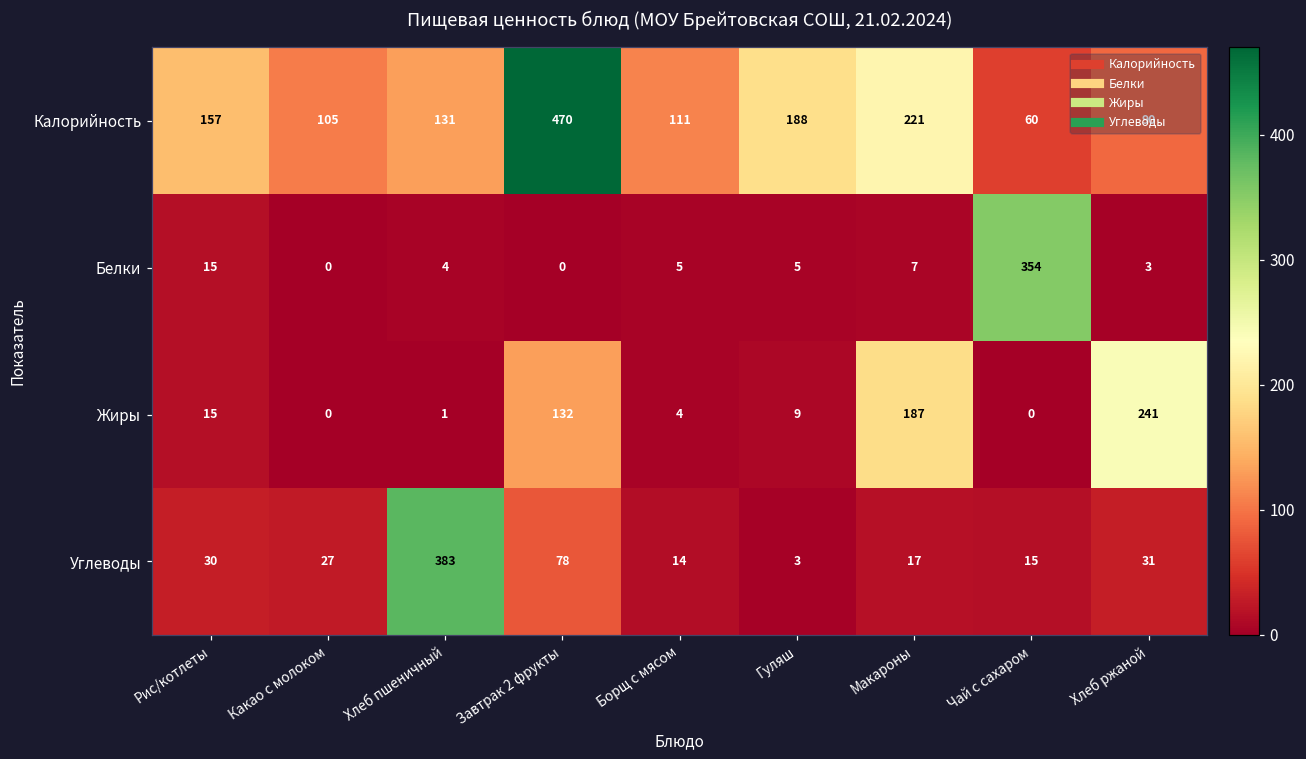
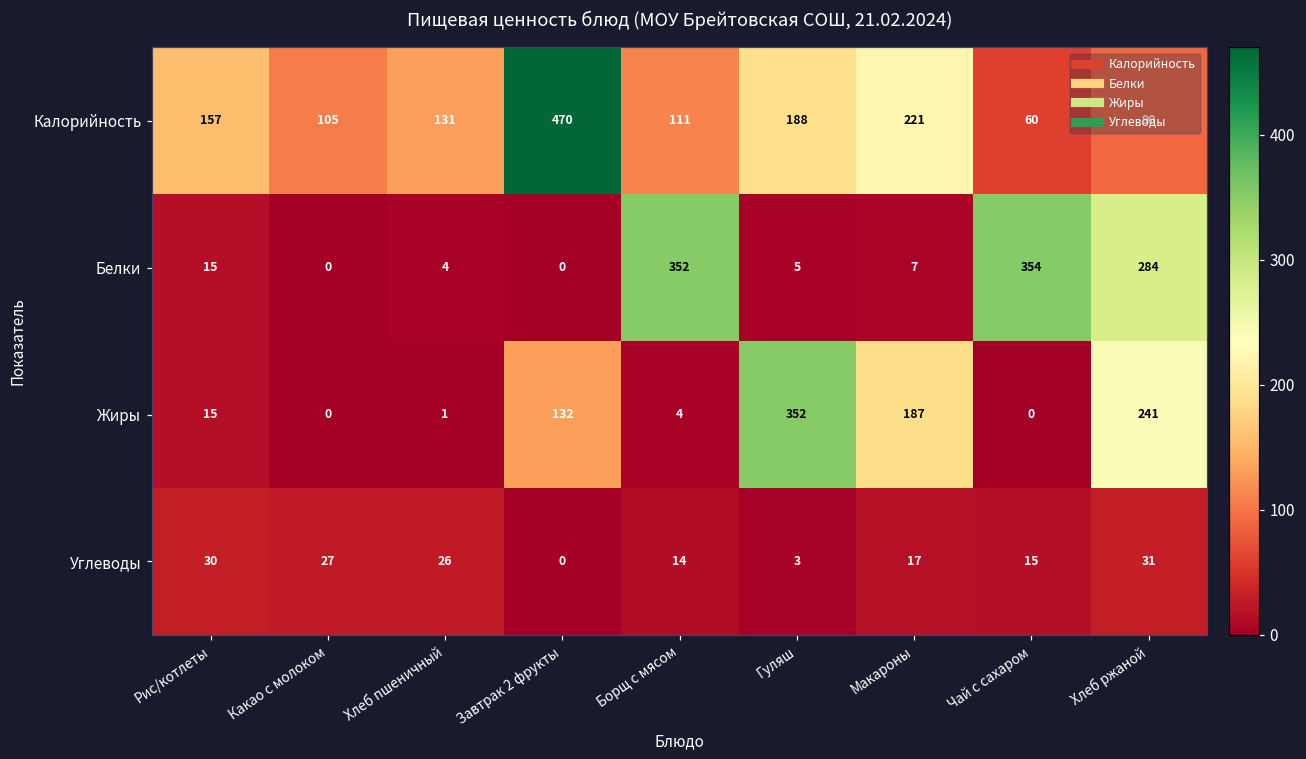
Белки, Борщ с мясом: 5 -> 352
Белки, Хлеб ржаной: 3 -> 284
Жиры, Гуляш: 9 -> 352
Углеводы, Хлеб пшеничный: 383 -> 26
Углеводы, Завтрак 2 фрукты: 78 -> 0
